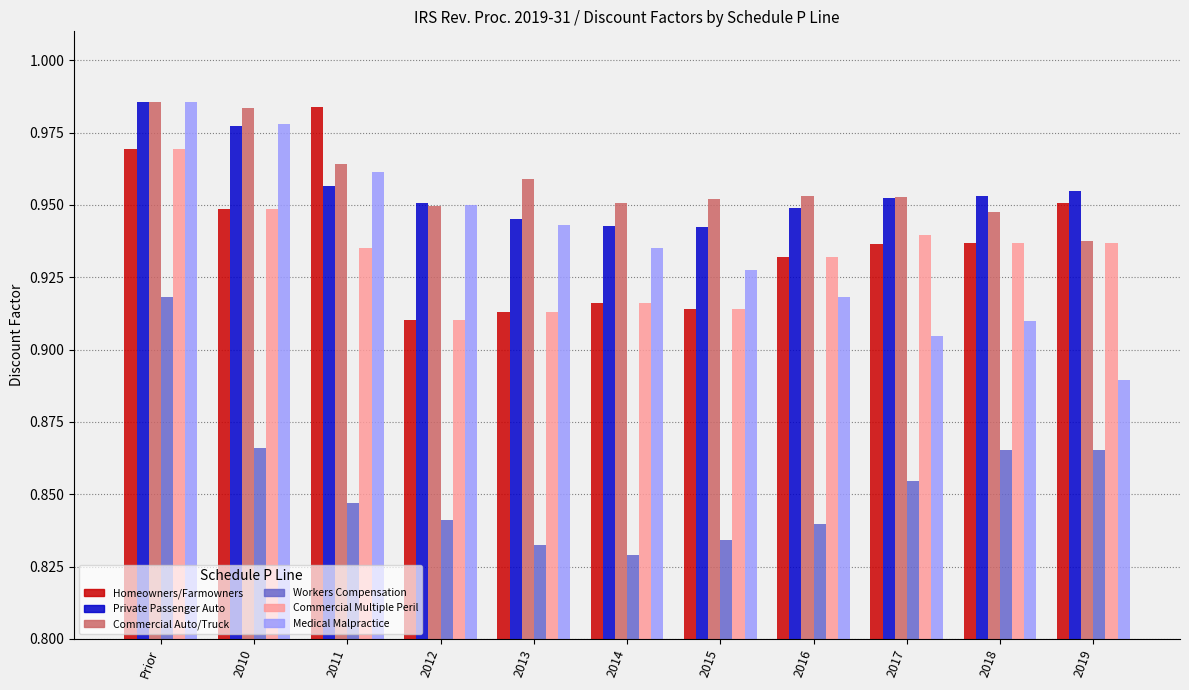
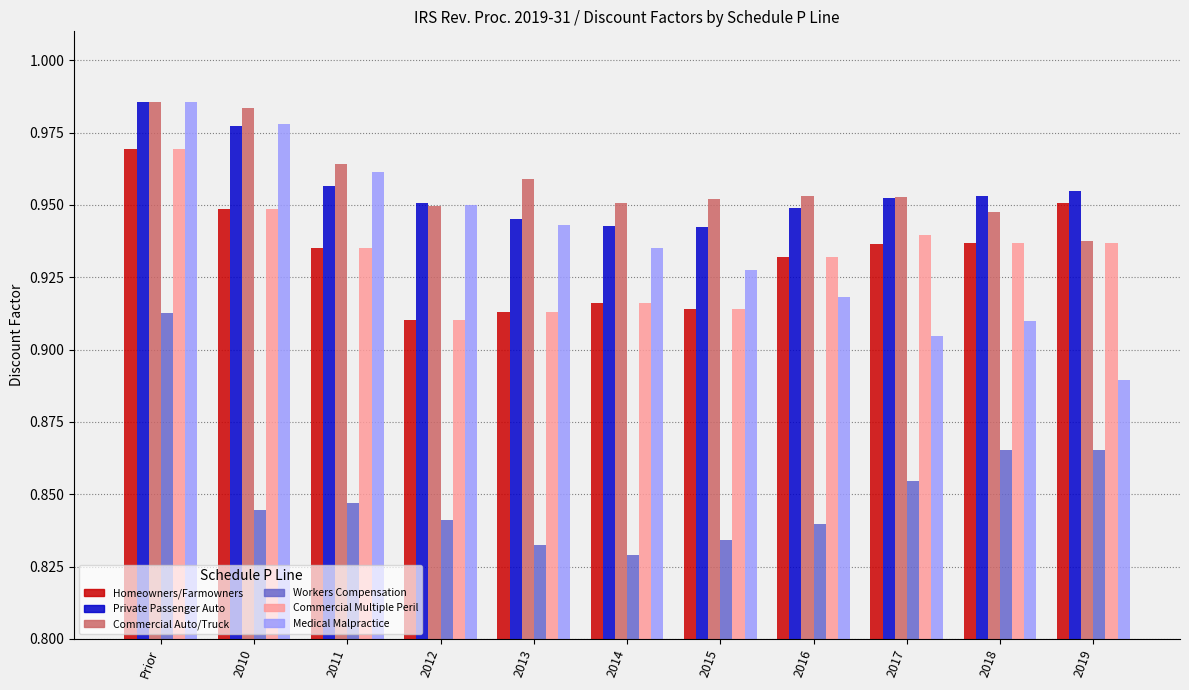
Workers Compensation, Prior: 0.918 -> 0.913
Workers Compensation, 2010: 0.866 -> 0.844
Homeowners/Farmowners, 2011: 0.984 -> 0.935
